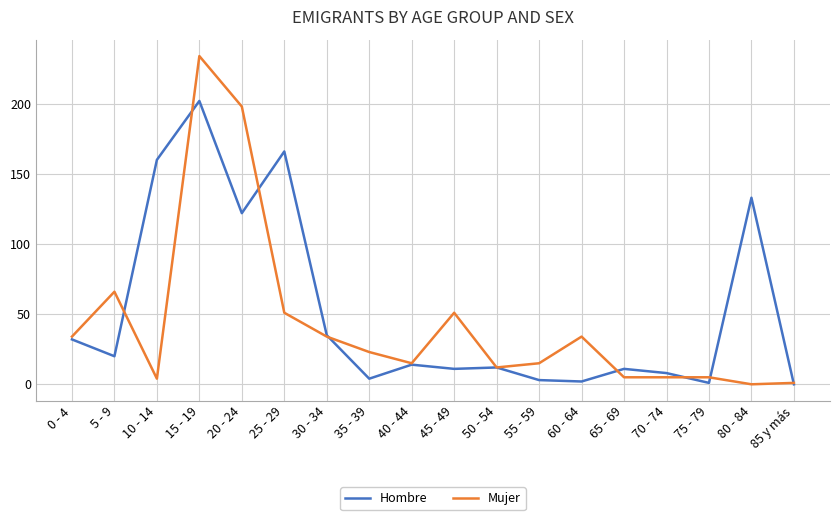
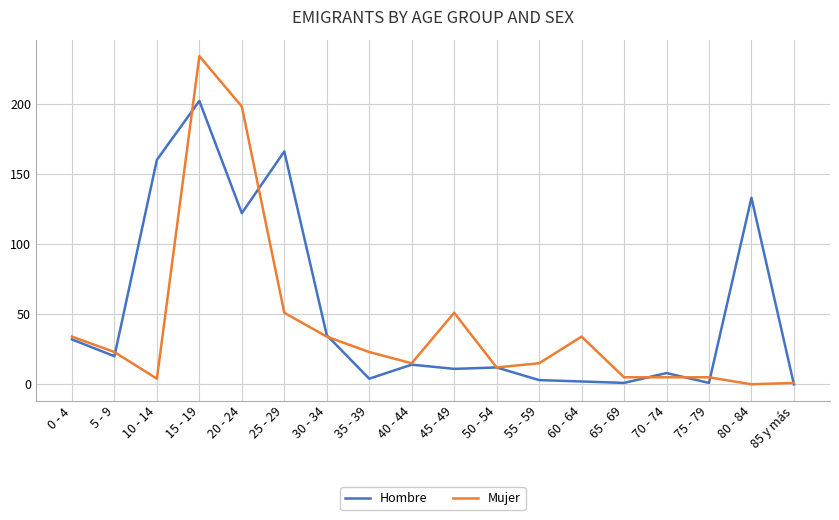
Mujer, 5 - 9: 66 -> 23
Hombre, 65 - 69: 11 -> 1
